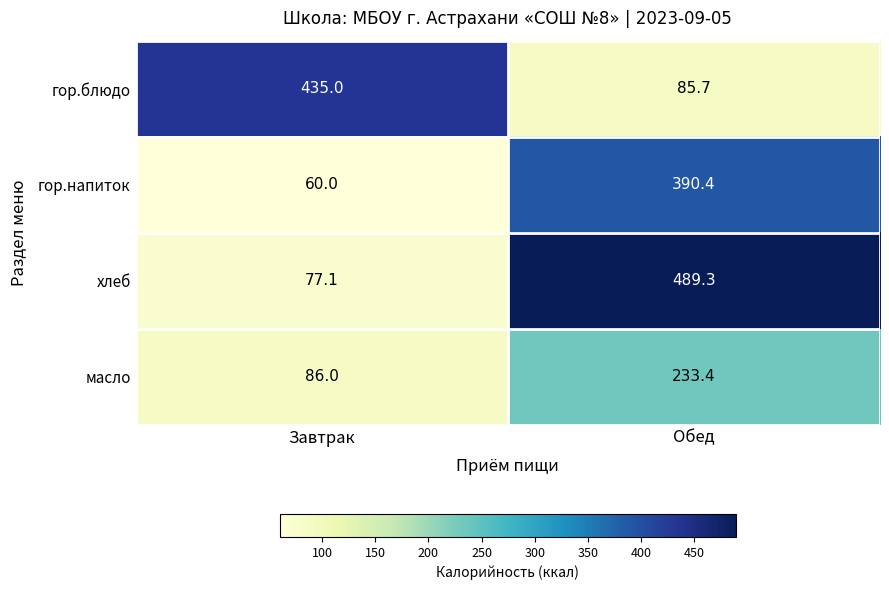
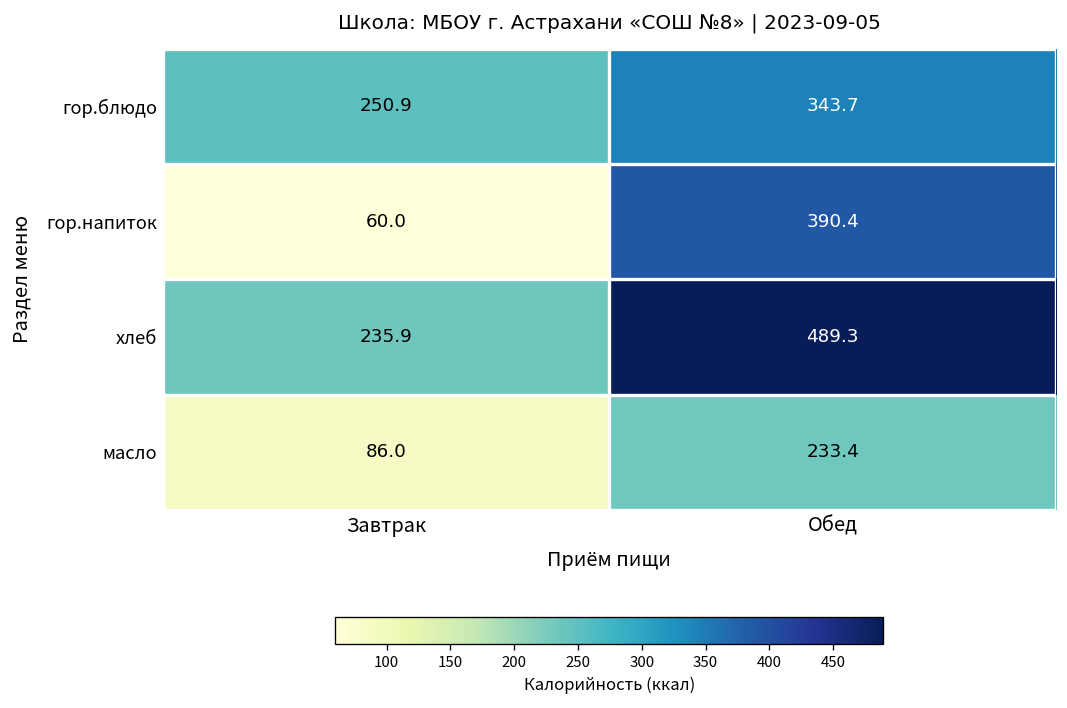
гор.блюдо, Завтрак: 435.0 -> 250.9
гор.блюдо, Обед: 85.7 -> 343.7
хлеб, Завтрак: 77.1 -> 235.9
